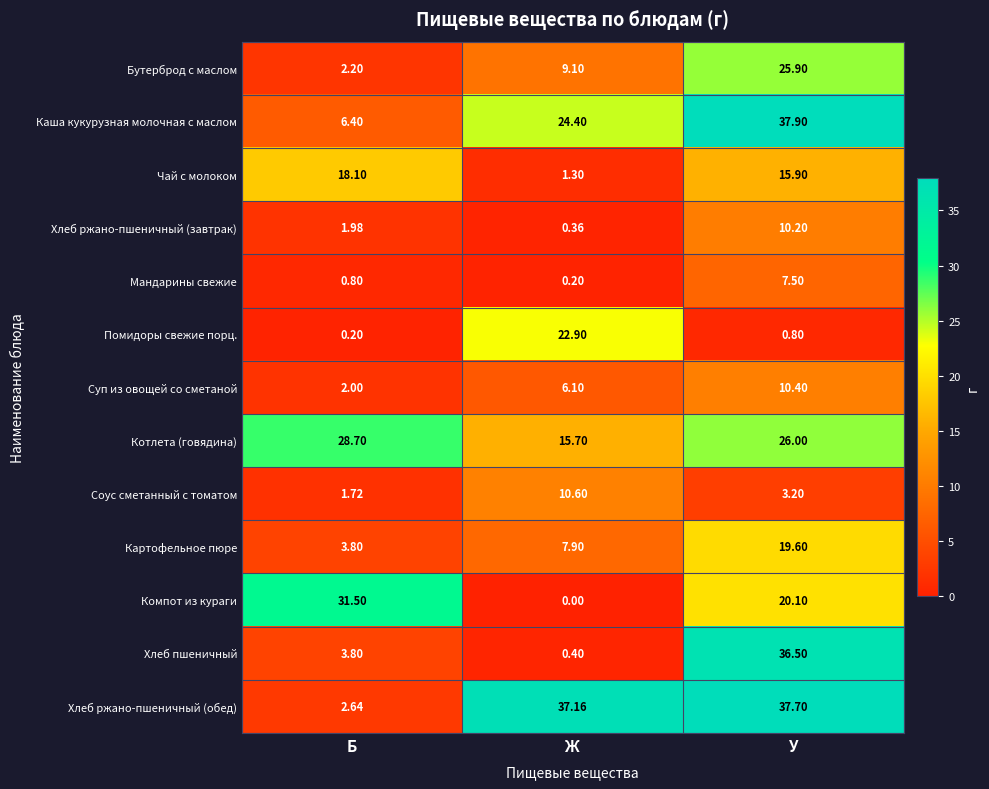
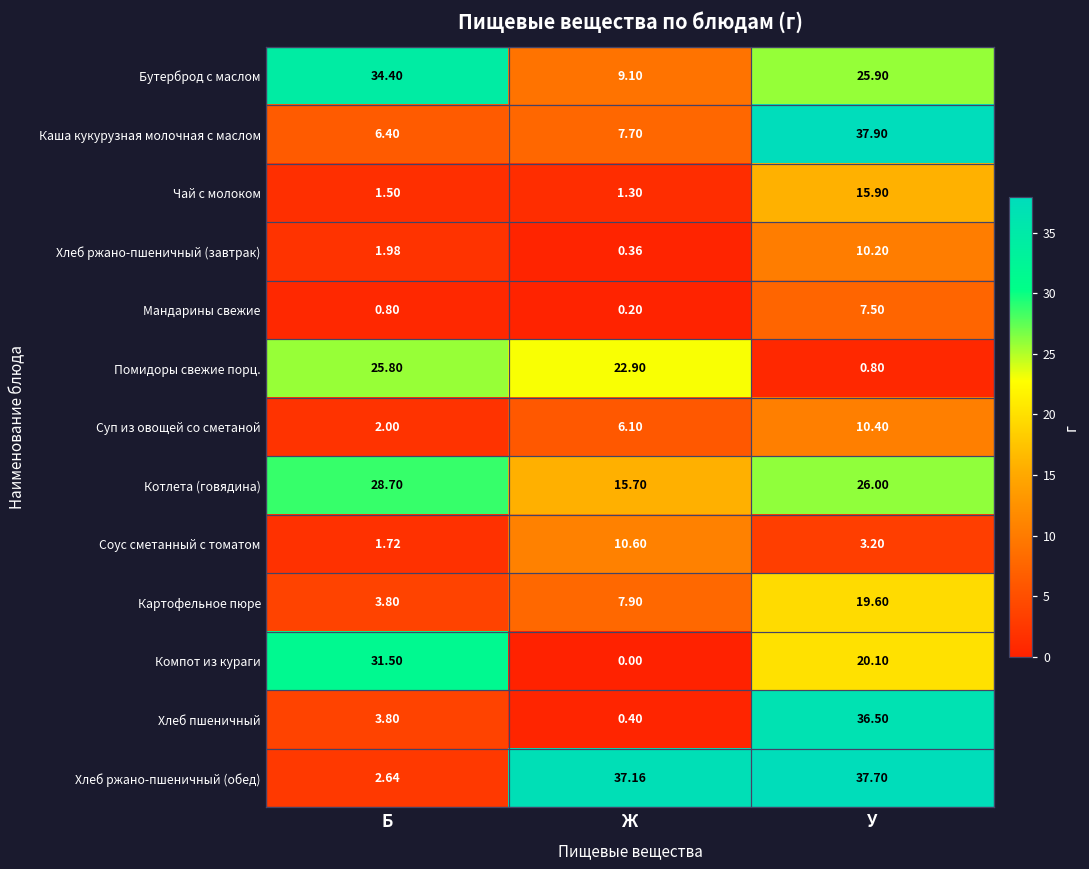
Бутерброд с маслом, Б: 2.20 -> 34.40
Каша кукурузная молочная с маслом, Ж: 24.40 -> 7.70
Чай с молоком, Б: 18.10 -> 1.50
Помидоры свежие порц., Б: 0.20 -> 25.80
